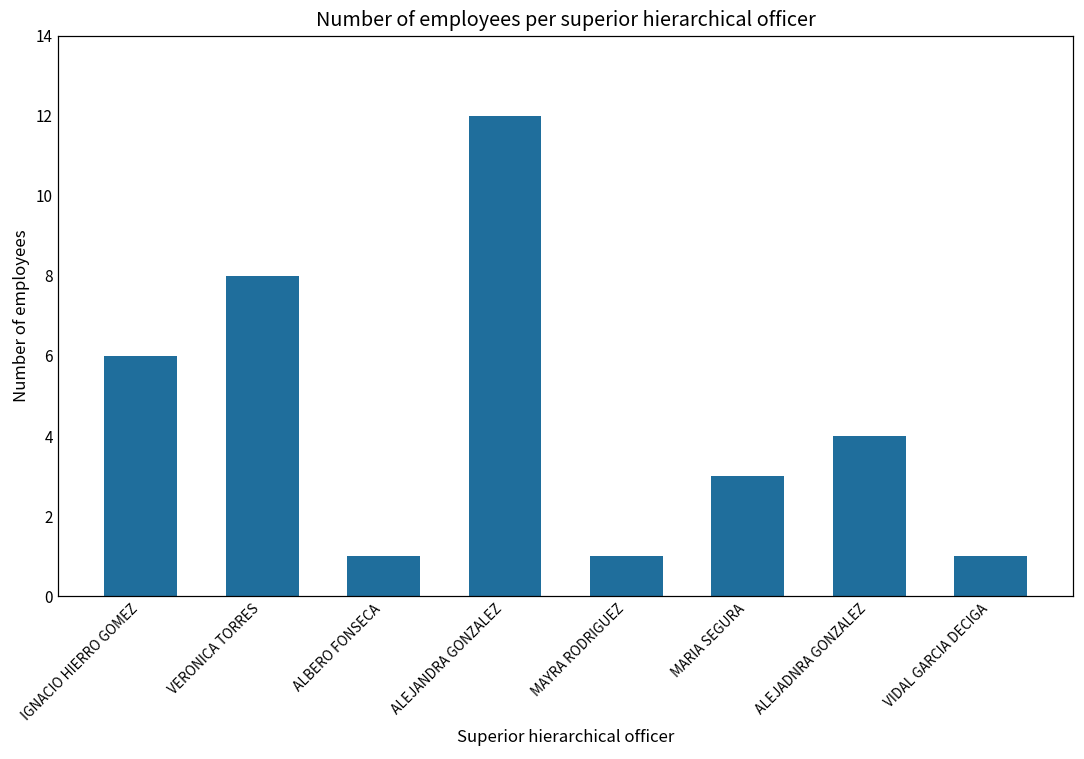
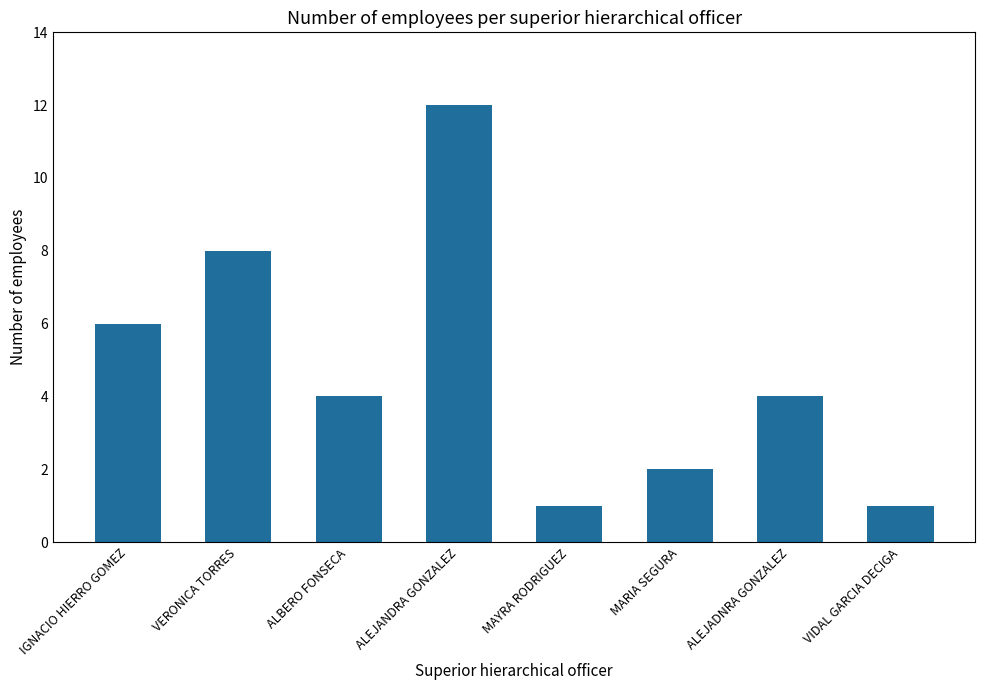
ALBERO FONSECA: 1 -> 4
MARIA SEGURA: 3 -> 2
